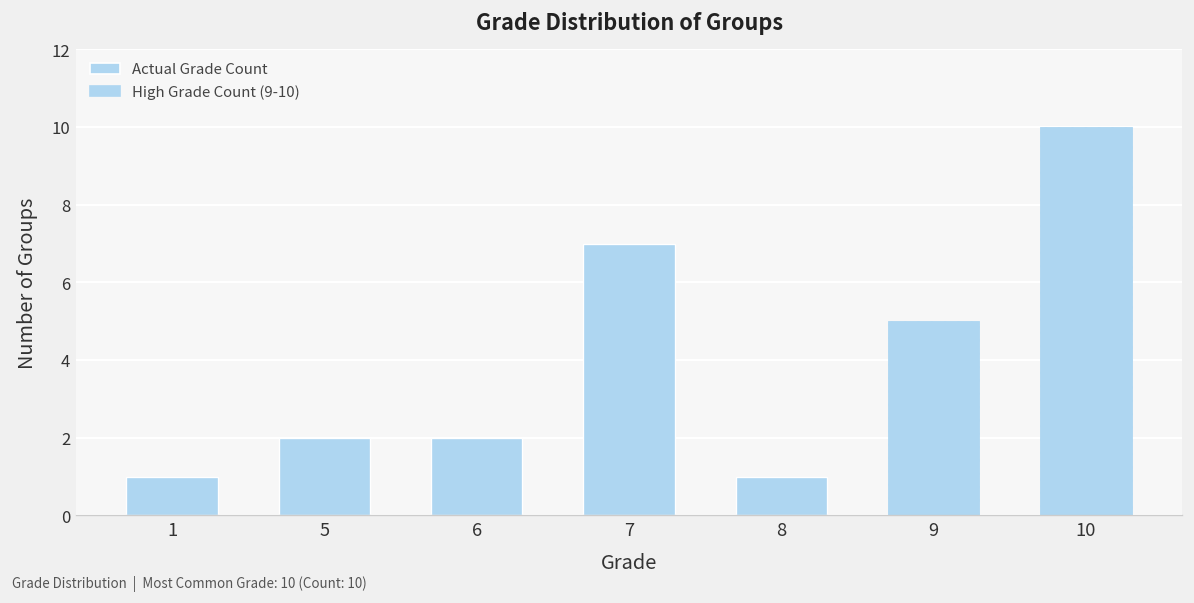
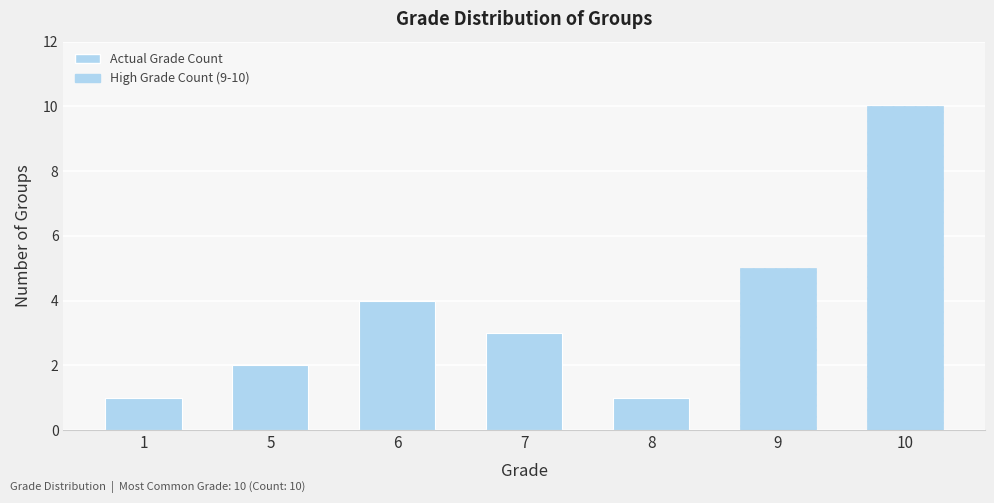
6: 2 -> 4
7: 7 -> 3
